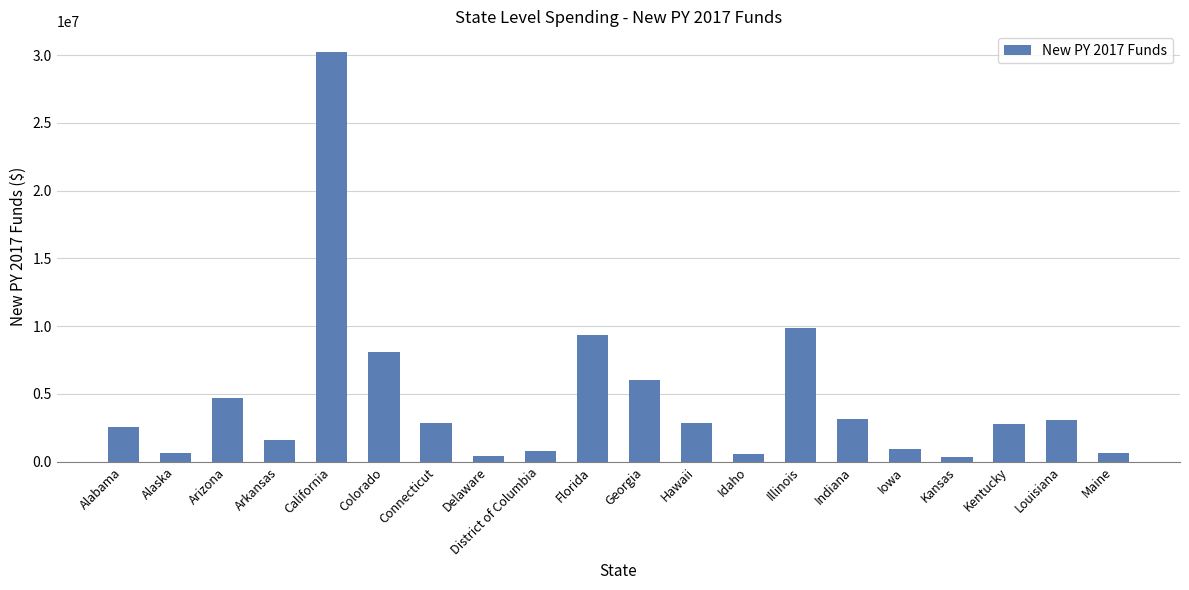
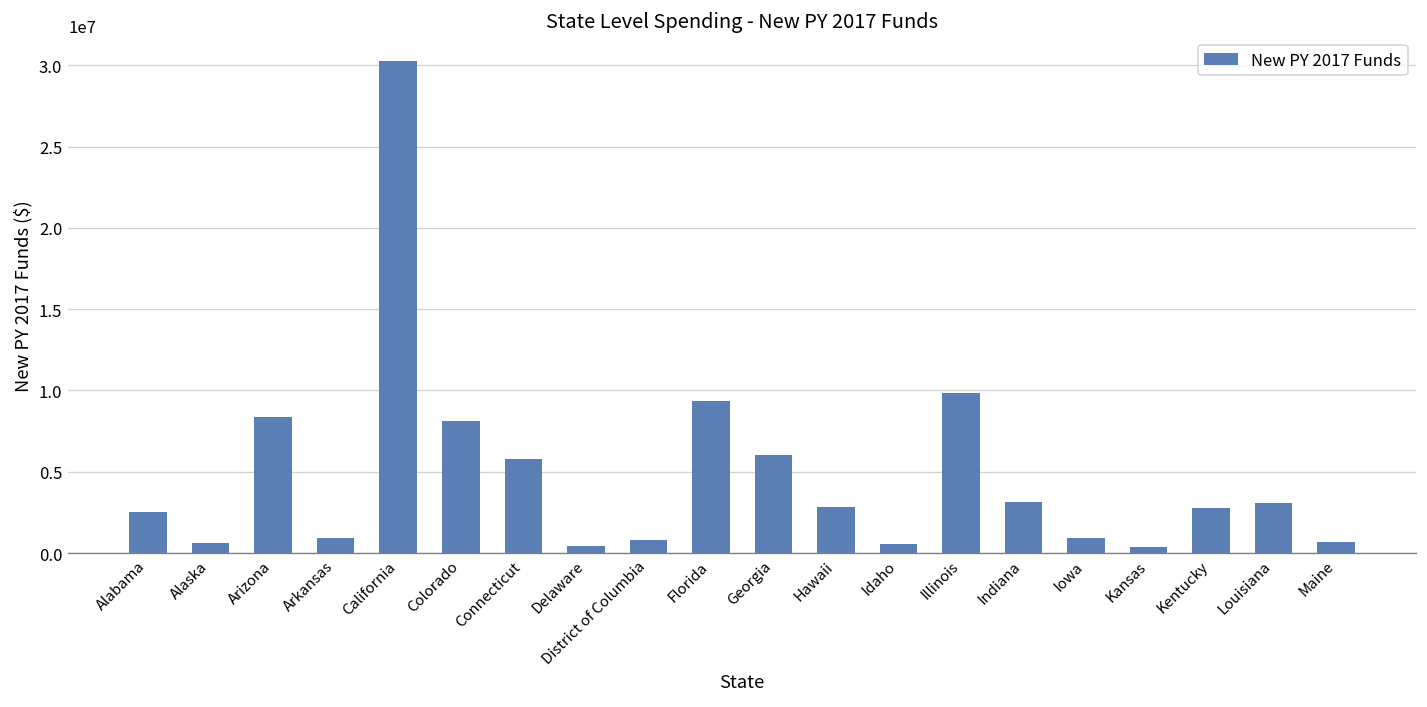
Arizona: 4700000 -> 8300000
Arkansas: 1600000 -> 900000
Connecticut: 2800000 -> 5800000
